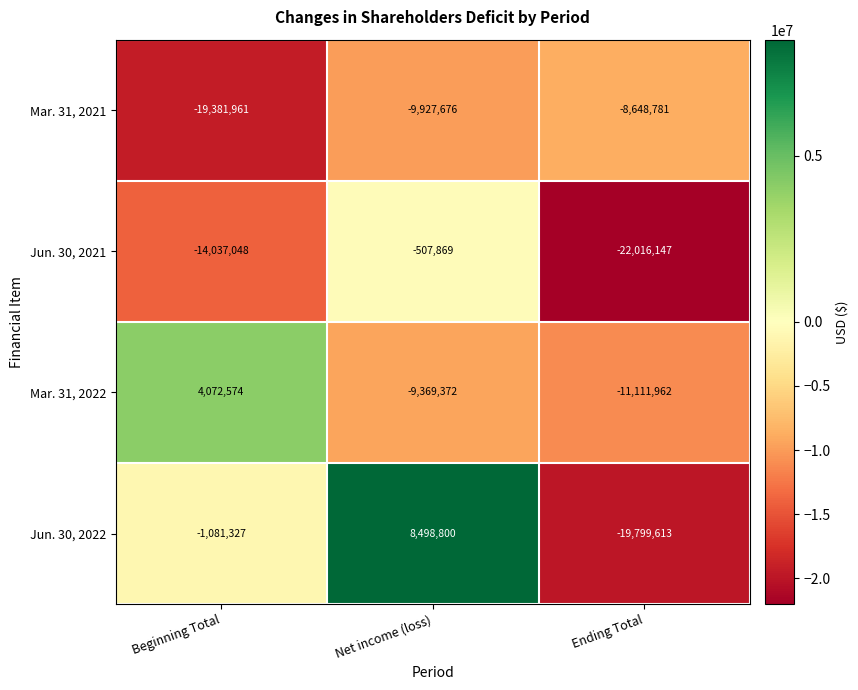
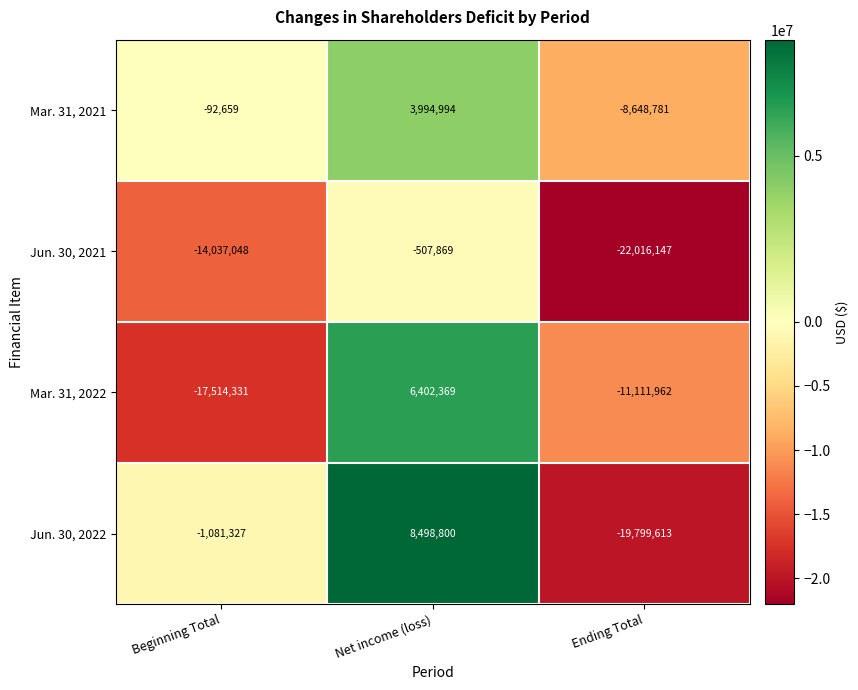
Mar. 31, 2021, Beginning Total: -19,381,961 -> -92,659
Mar. 31, 2021, Net income (loss): -9,927,676 -> 3,994,994
Mar. 31, 2022, Beginning Total: 4,072,574 -> -17,514,331
Mar. 31, 2022, Net income (loss): -9,369,372 -> 6,402,369
